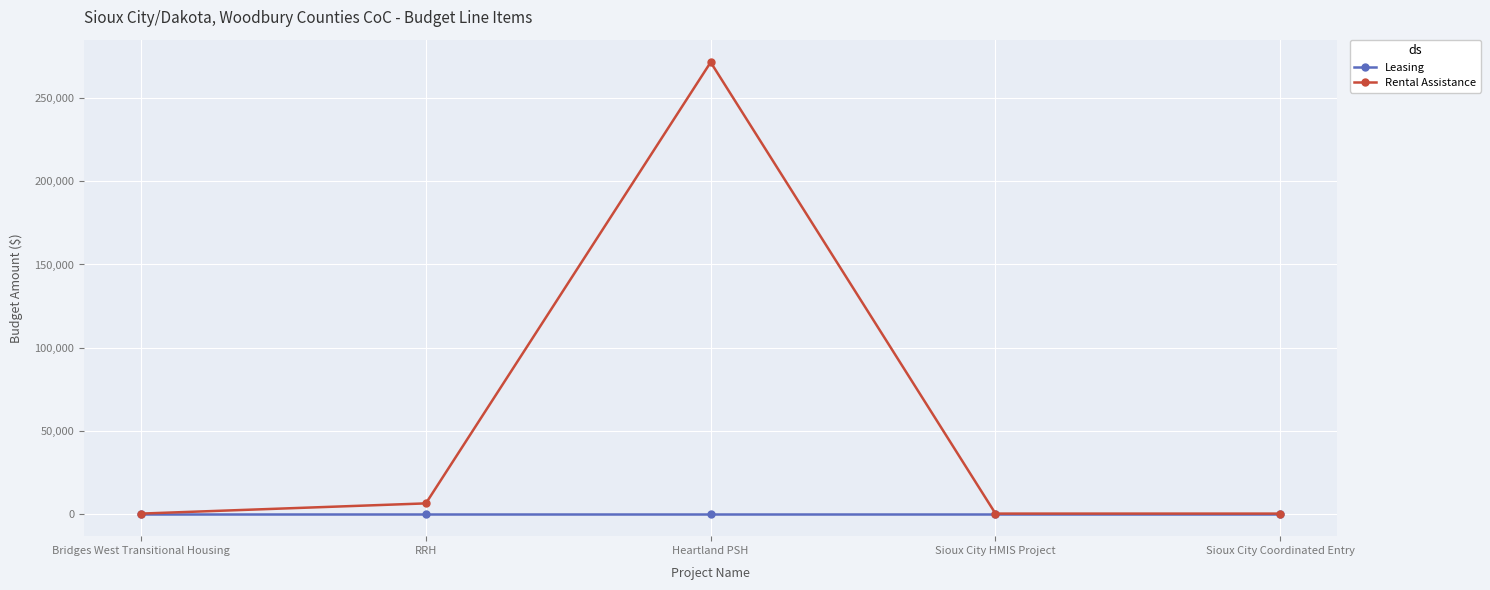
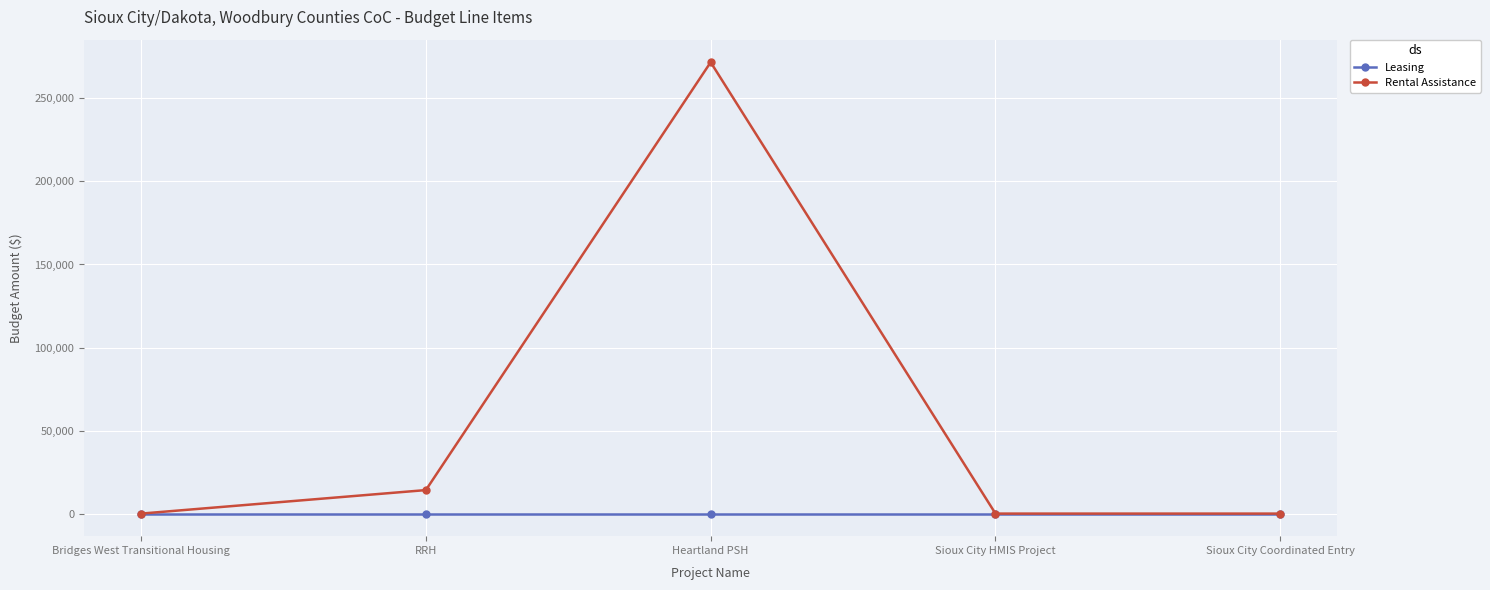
Rental Assistance, RRH: 6,000 -> 14,000
